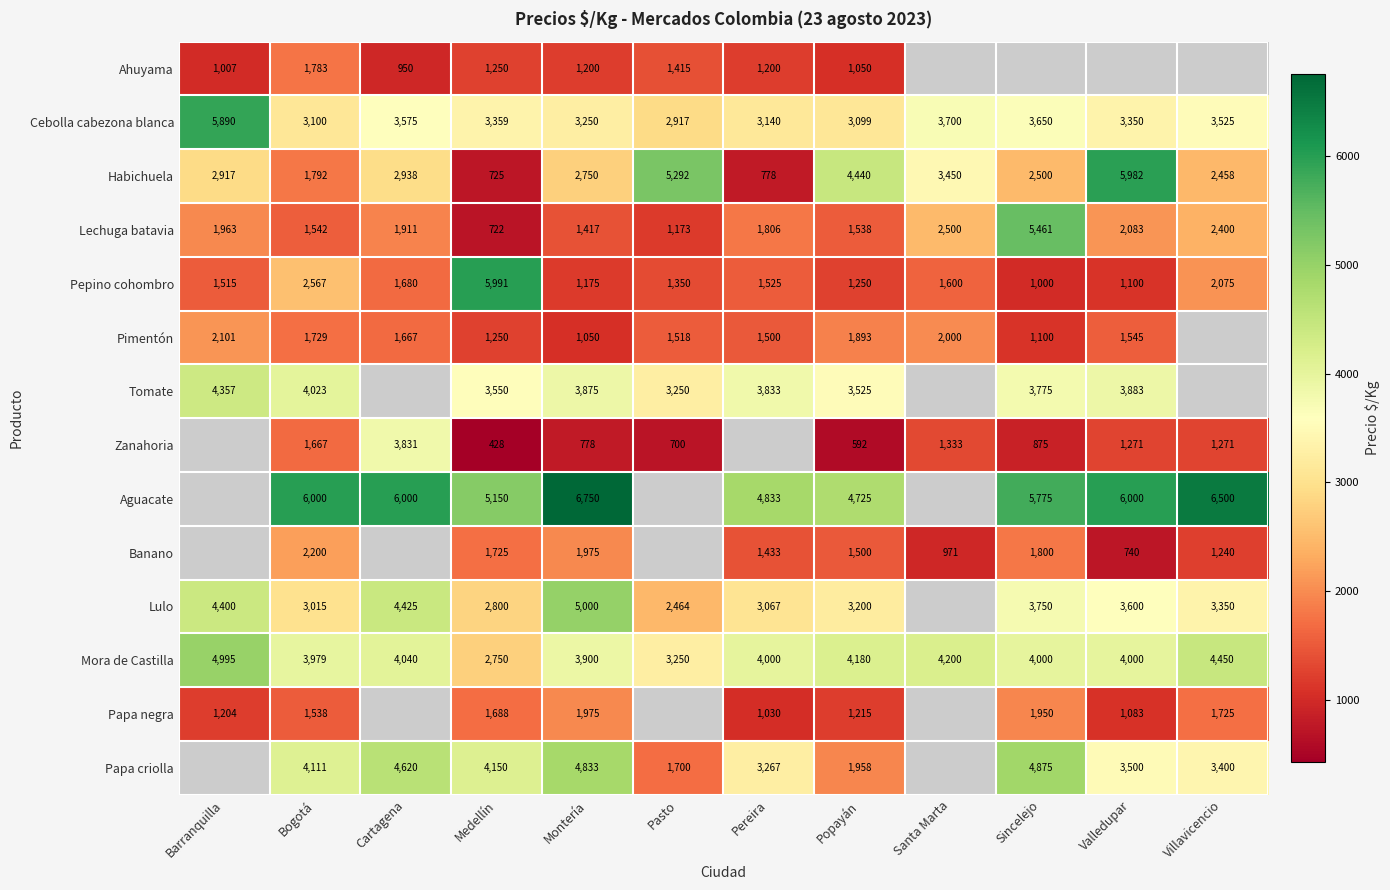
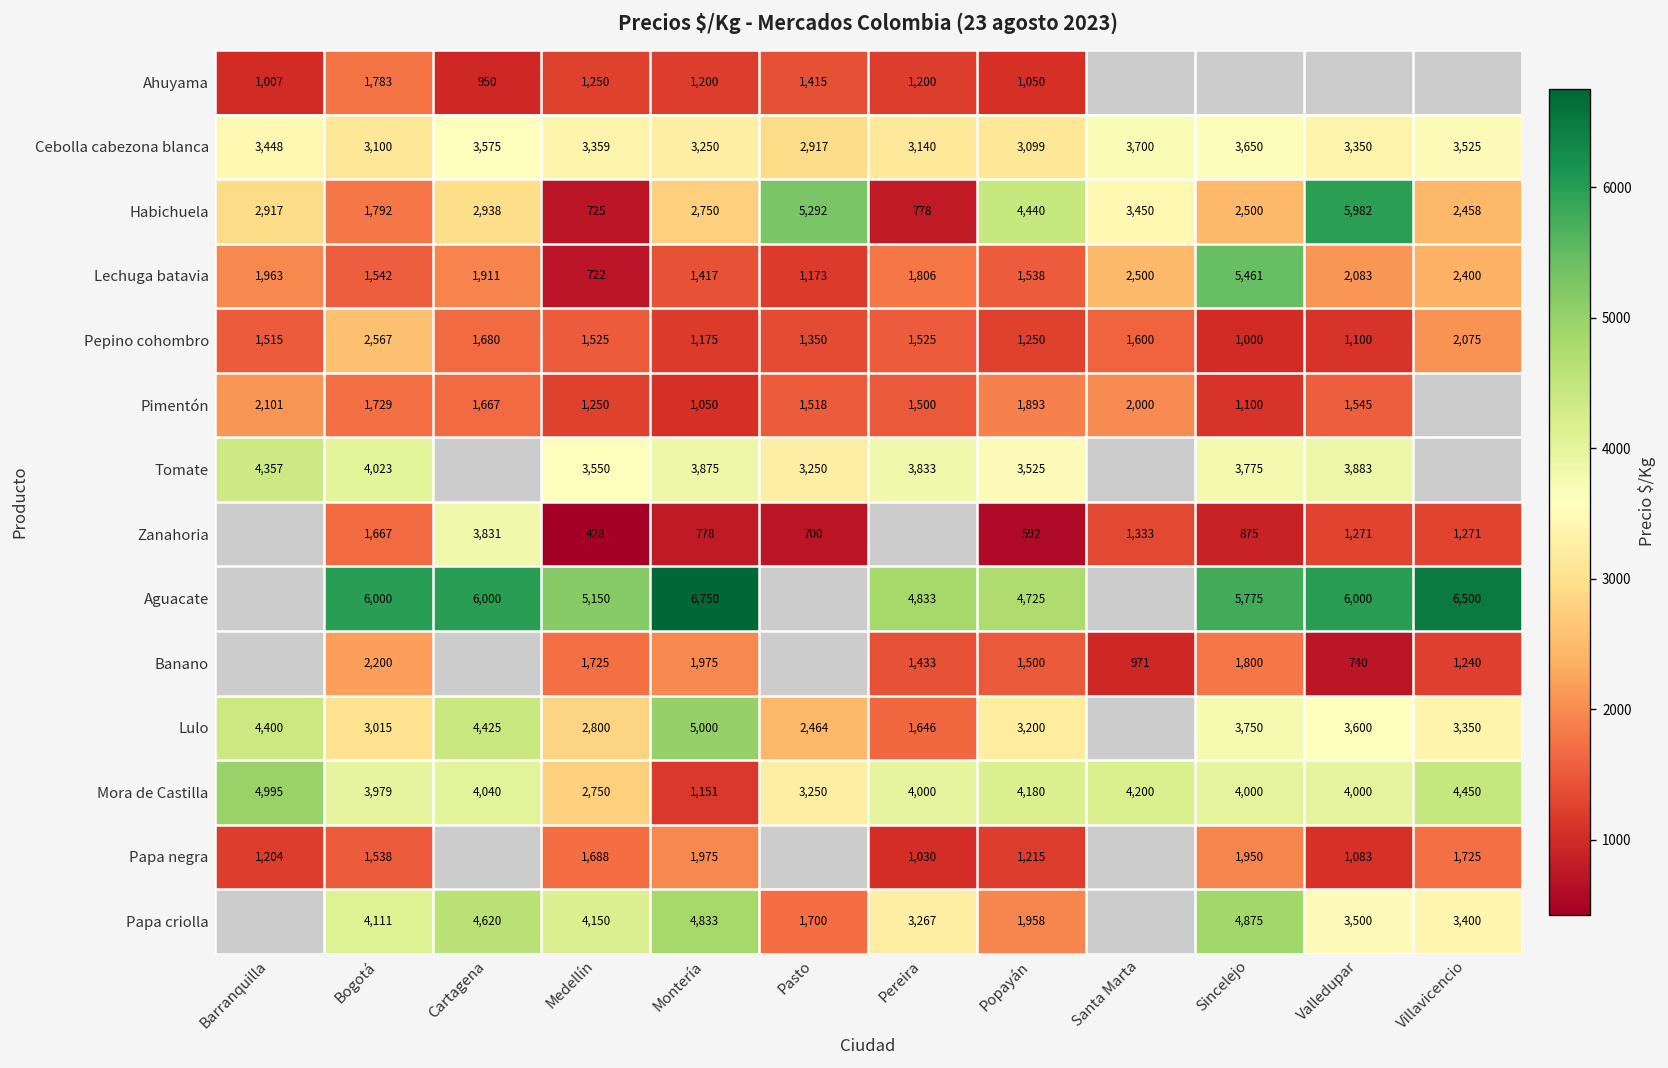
Cebolla cabezona blanca, Barranquilla: 5,890 -> 3,448
Pepino cohombro, Medellín: 5,991 -> 1,525
Lulo, Pereira: 3,067 -> 1,646
Mora de Castilla, Montería: 3,900 -> 1,151
